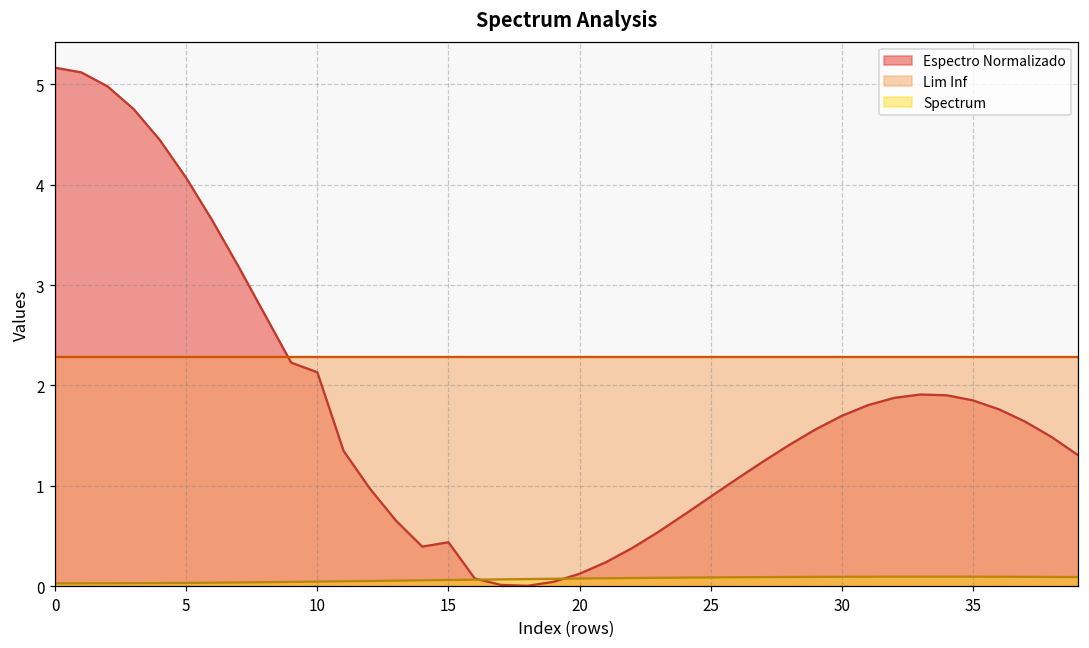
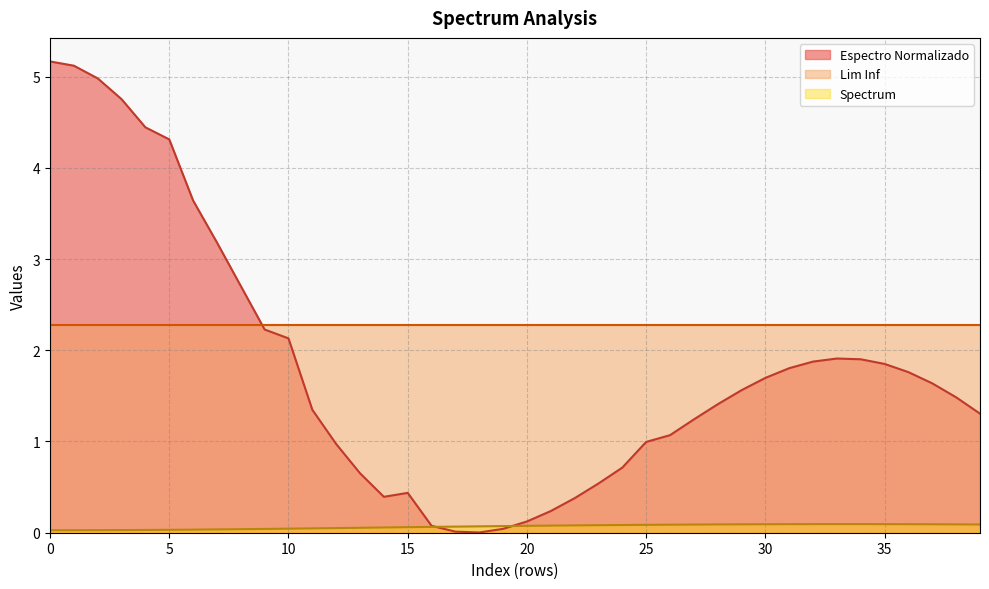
Espectro Normalizado, 5: 4.1 -> 4.3
Espectro Normalizado, 25: 0.9 -> 1.0
